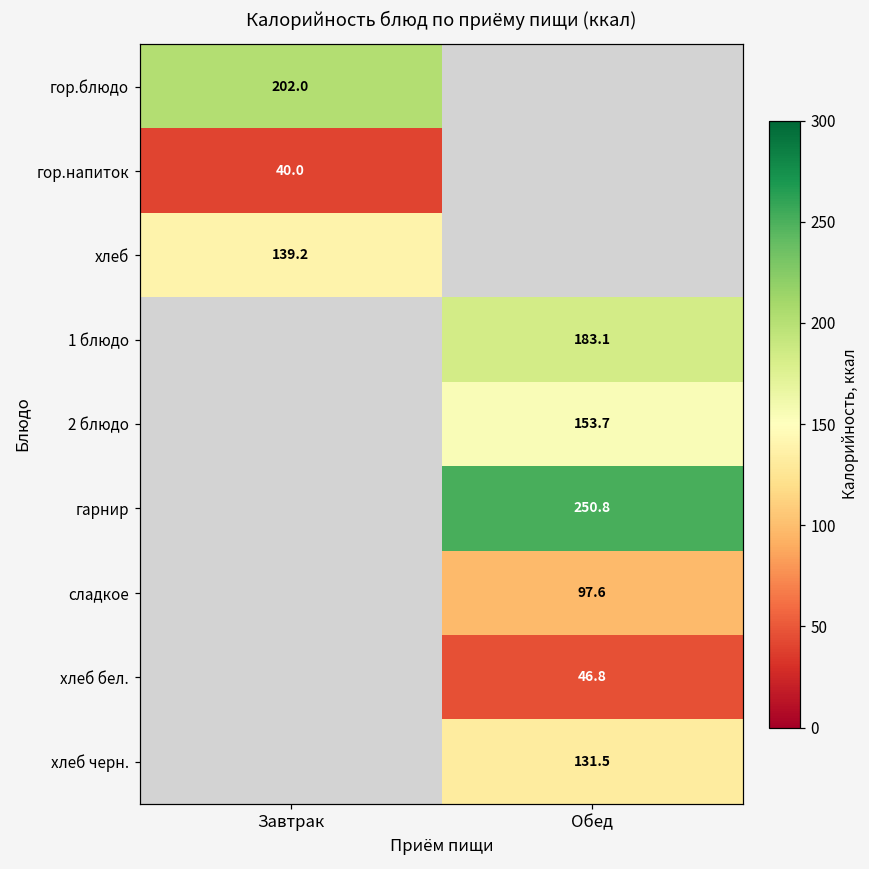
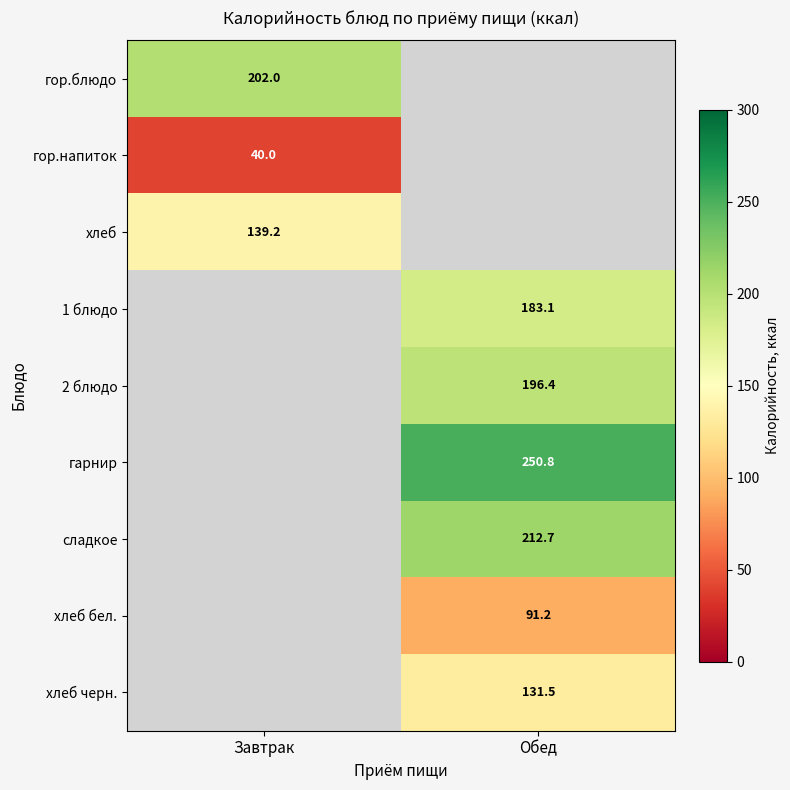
2 блюдо, Обед: 153.7 -> 196.4
сладкое, Обед: 97.6 -> 212.7
хлеб бел., Обед: 46.8 -> 91.2
